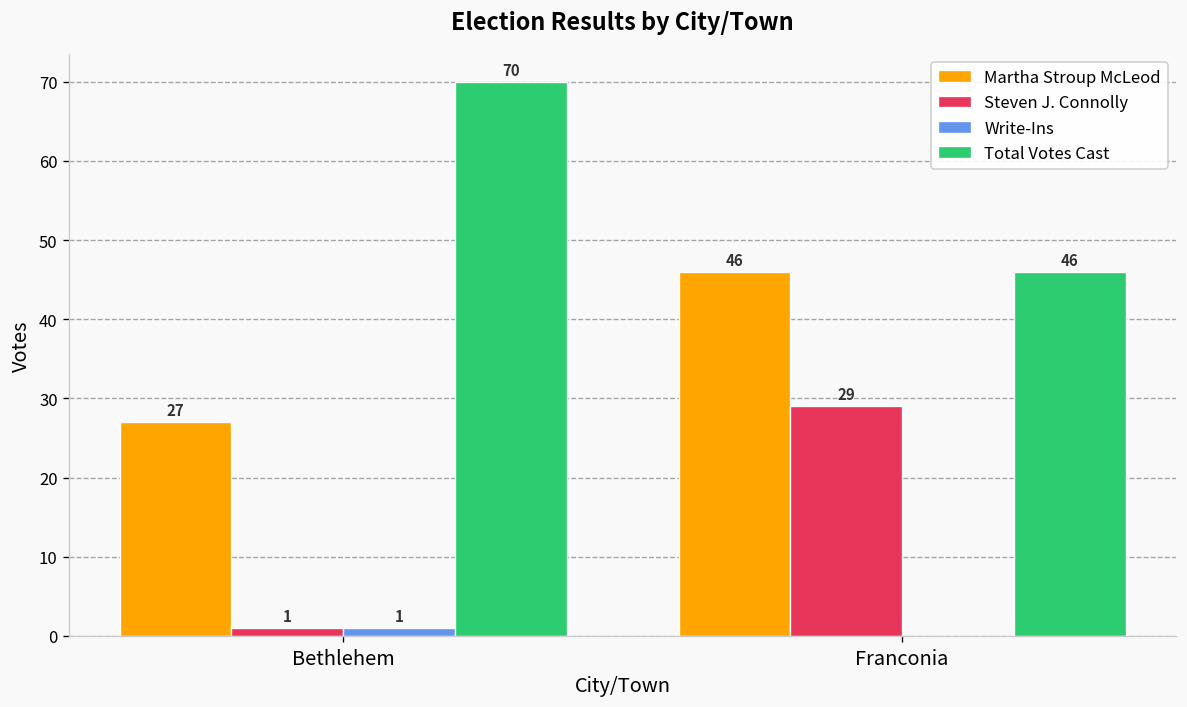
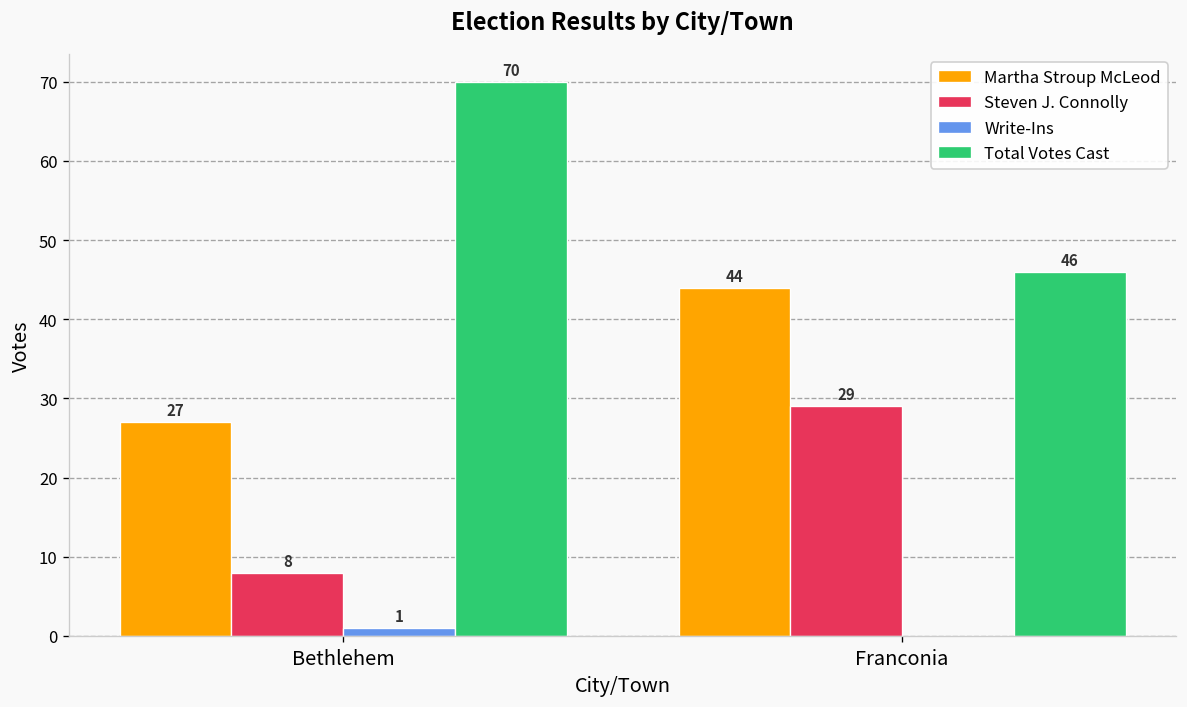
Steven J. Connolly, Bethlehem: 1 -> 8
Martha Stroup McLeod, Franconia: 46 -> 44
